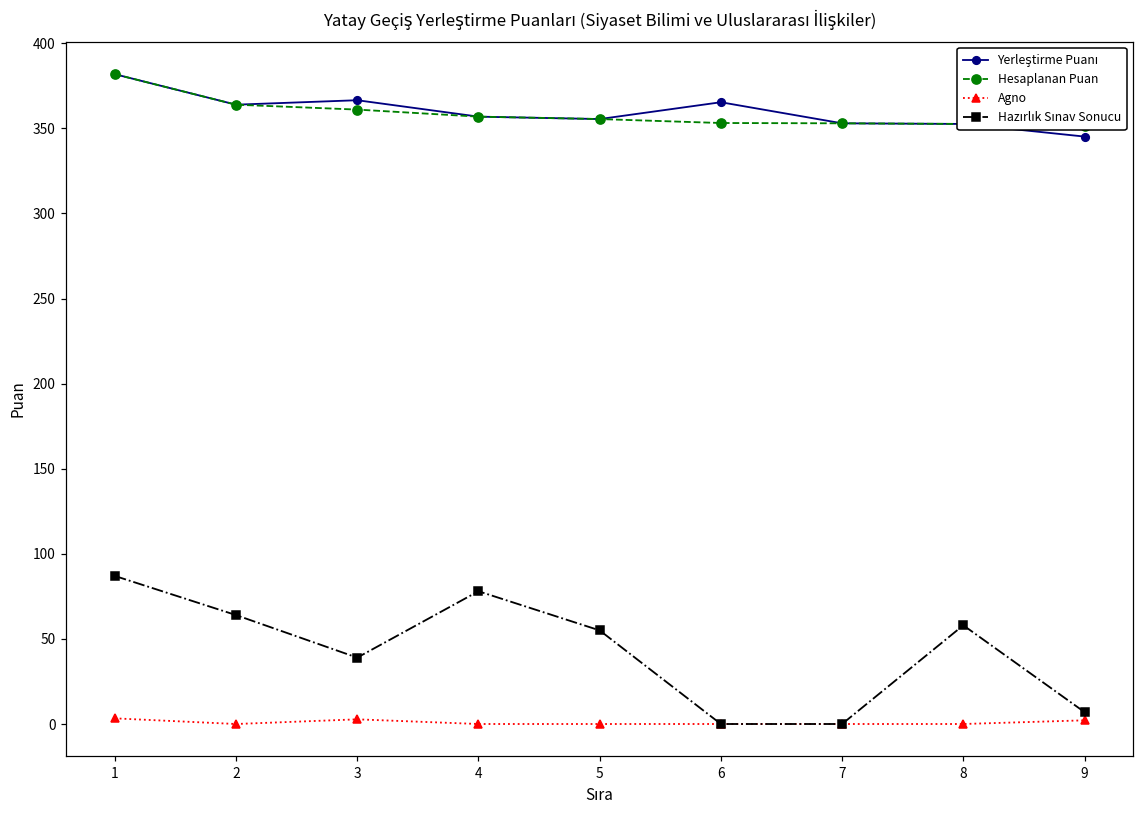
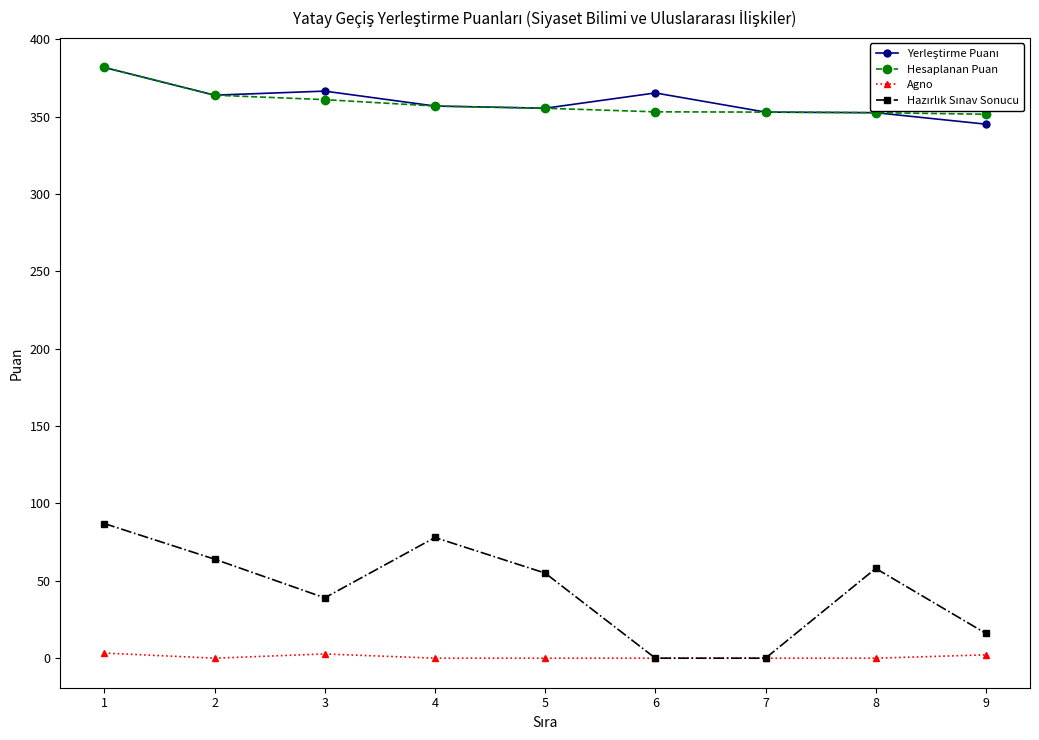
Hazırlık Sınav Sonucu, 9: 7 -> 16
